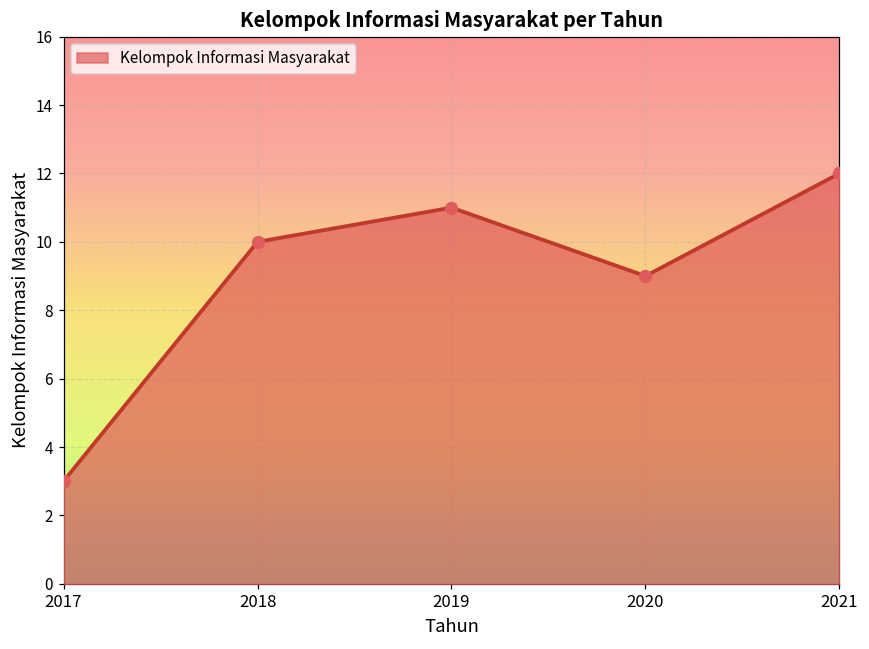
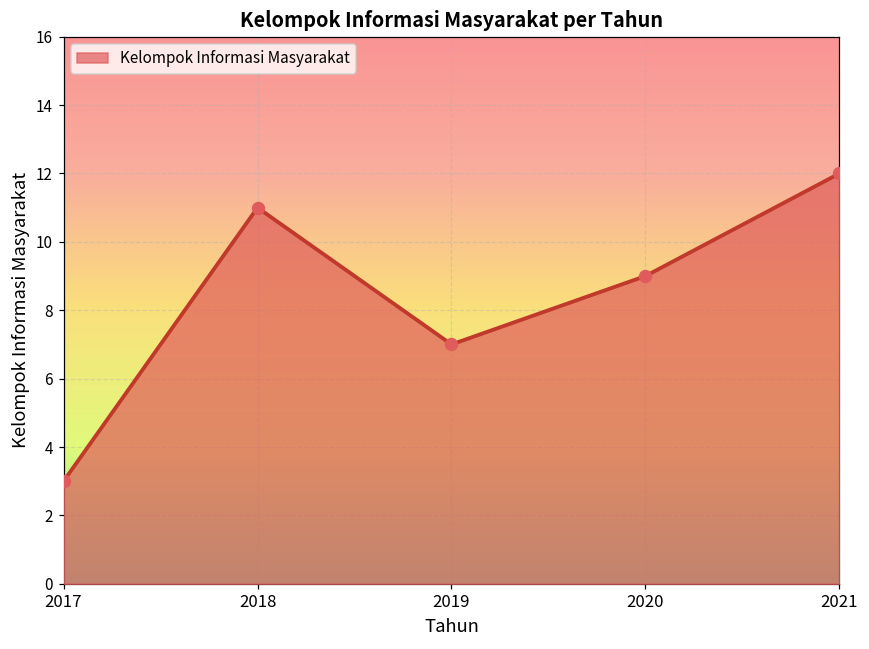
2018: 10 -> 11
2019: 11 -> 7
